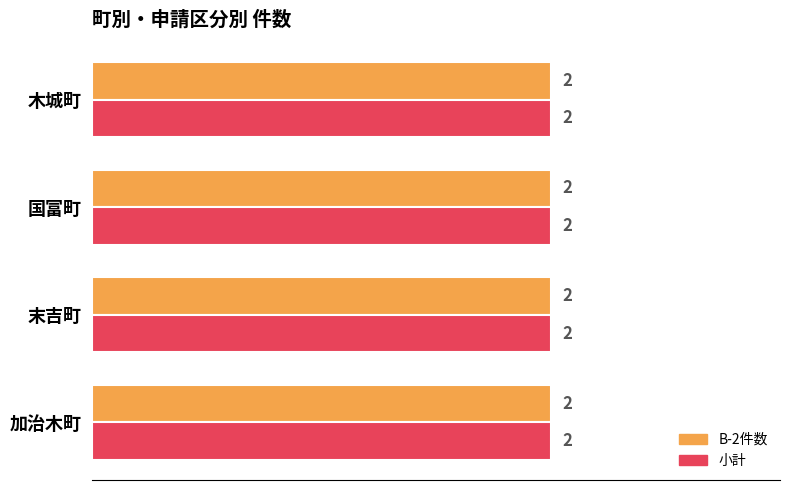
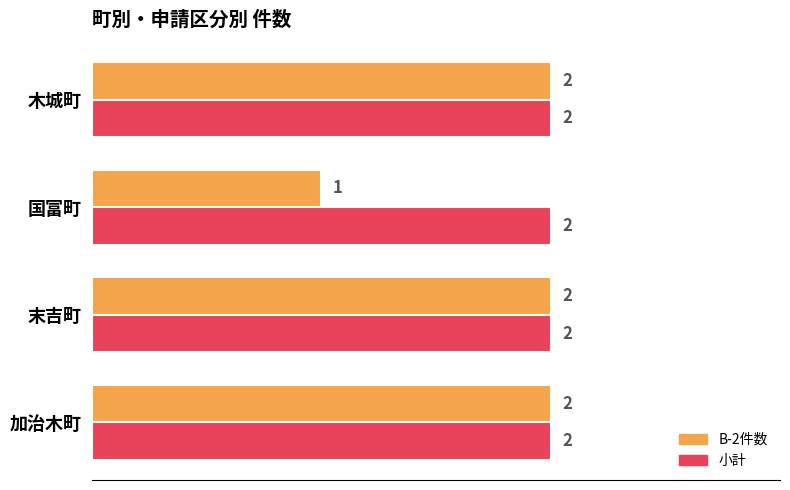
B-2件数, 国富町: 2 -> 1
